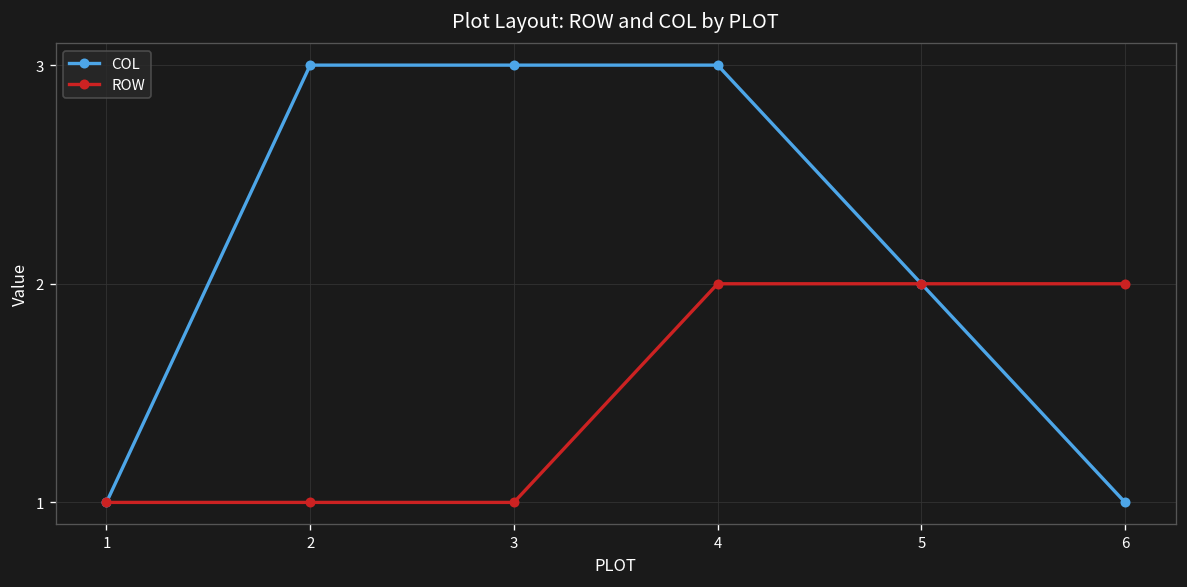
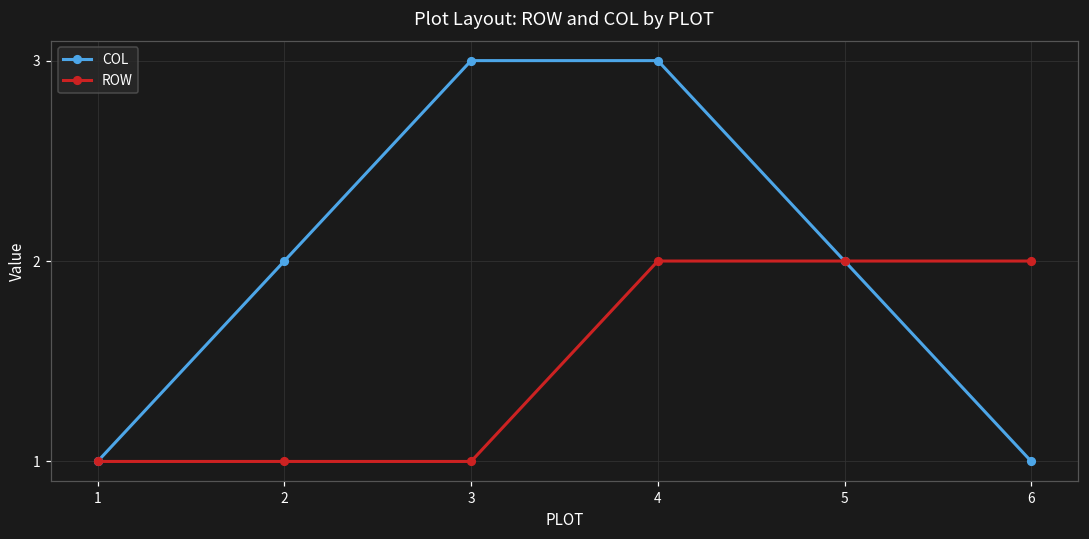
COL, 2: 3 -> 2
